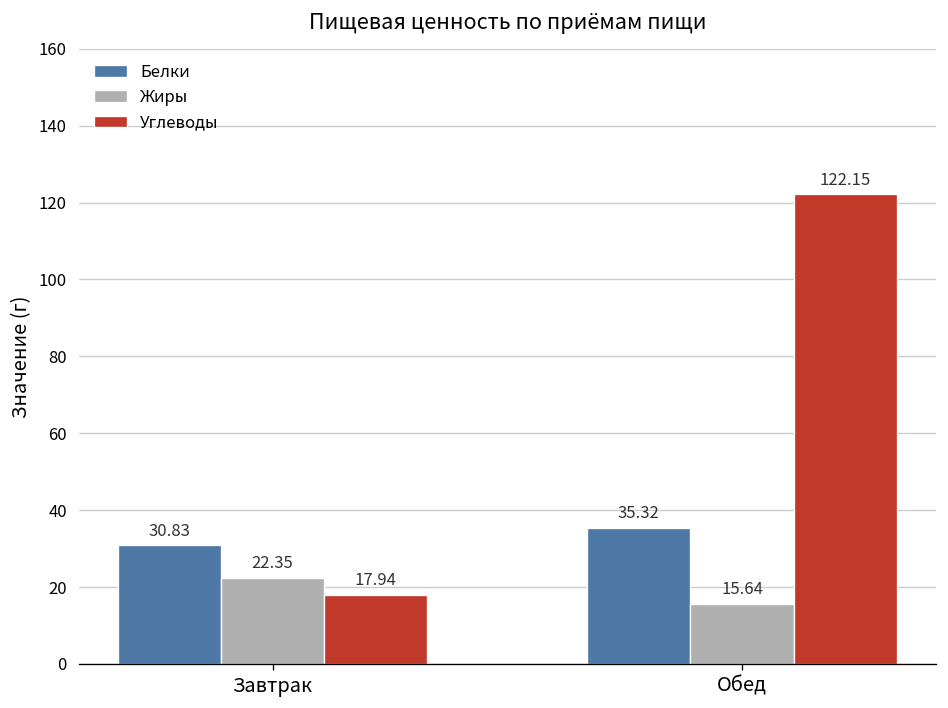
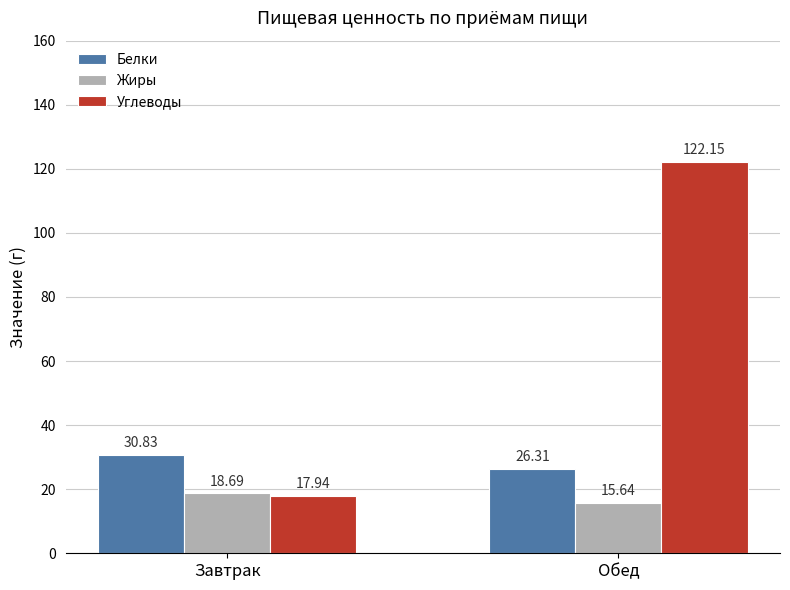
Жиры, Завтрак: 22.35 -> 18.69
Белки, Обед: 35.32 -> 26.31
